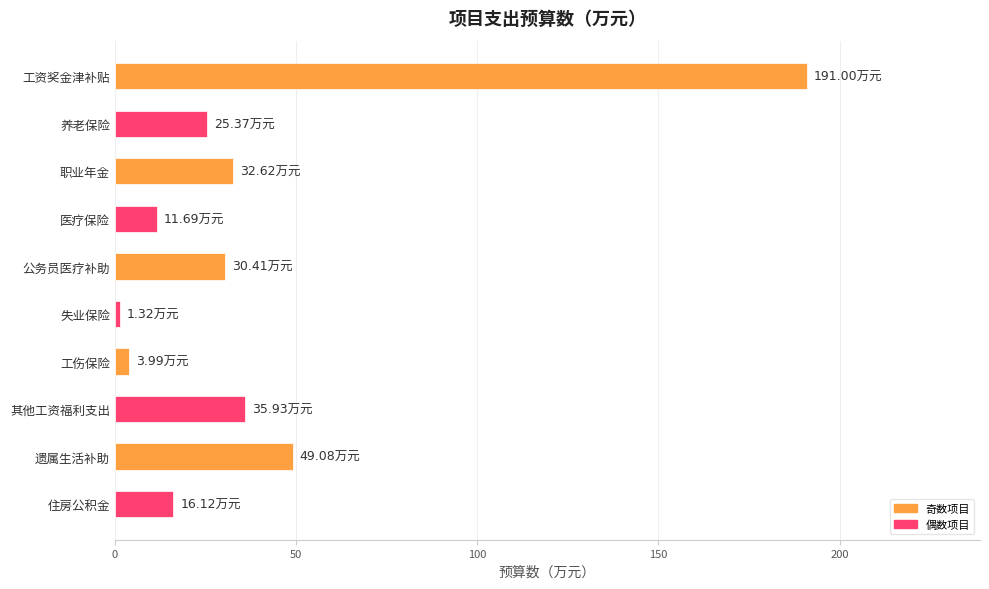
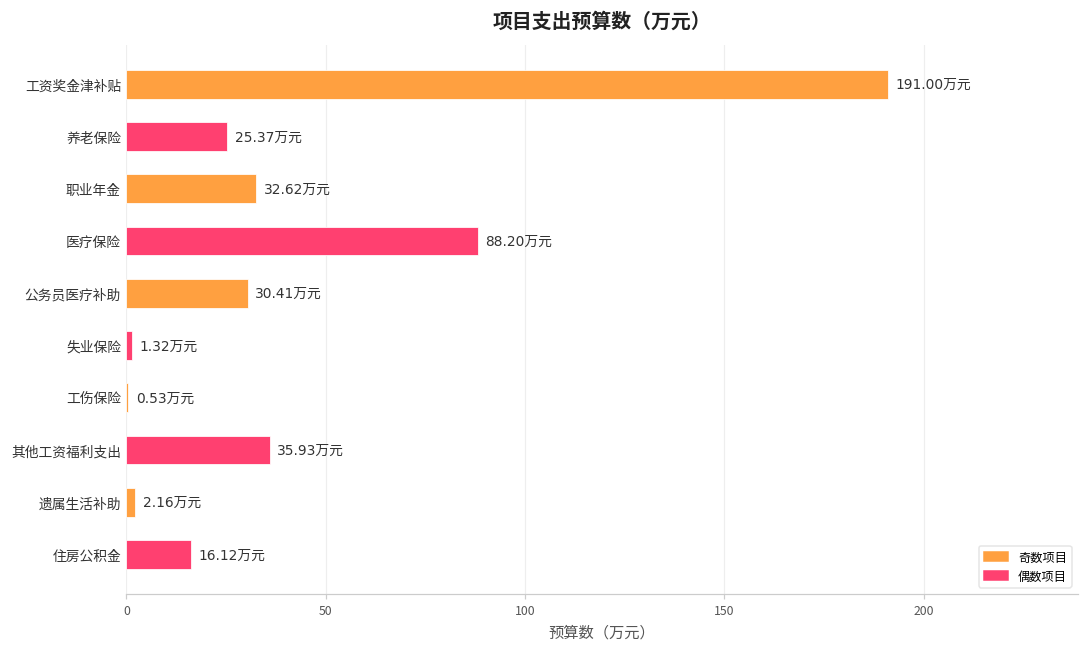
医疗保险: 11.69 -> 88.20
工伤保险: 3.99 -> 0.53
遗属生活补助: 49.08 -> 2.16
